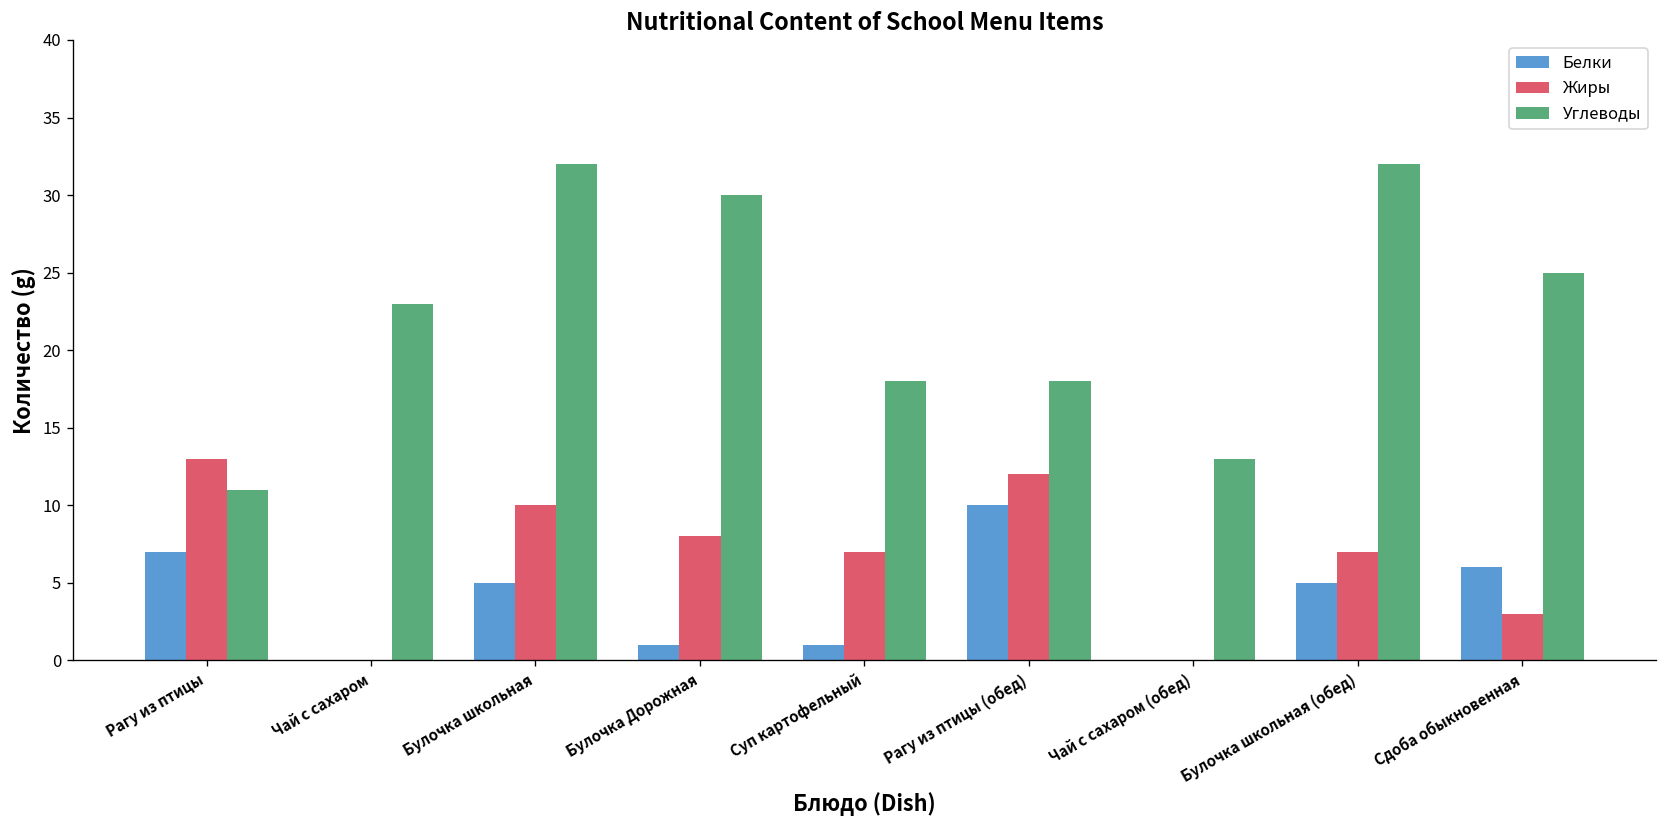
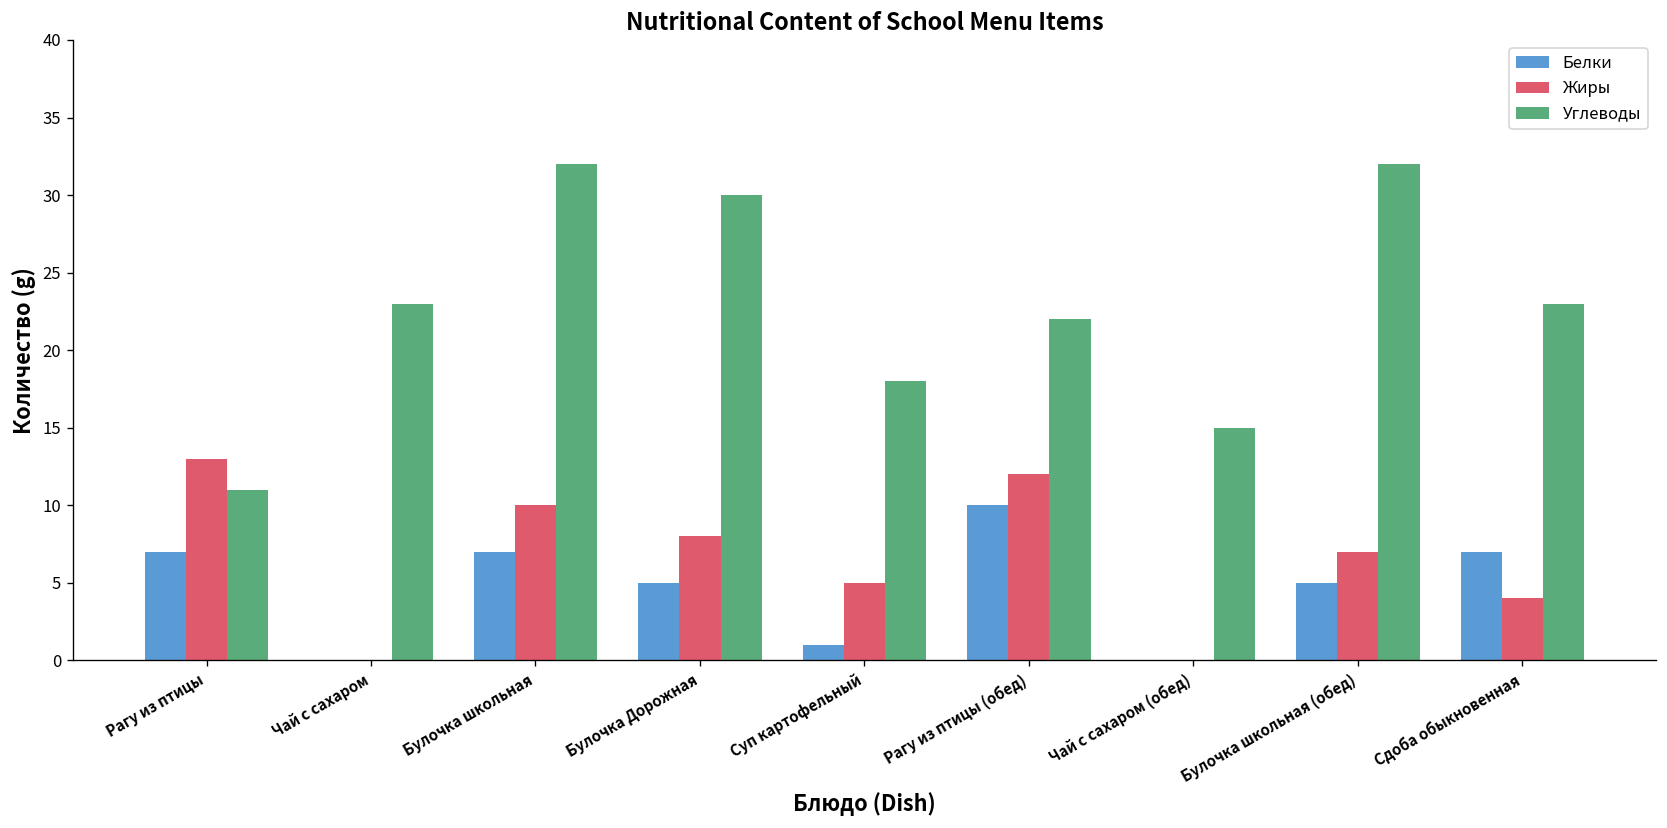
Белки, Булочка школьная: 5 -> 7
Белки, Булочка Дорожная: 1 -> 5
Жиры, Суп картофельный: 7 -> 5
Углеводы, Рагу из птицы (обед): 18 -> 22
Углеводы, Чай с сахаром (обед): 13 -> 15
Белки, Сдоба обыкновенная: 6 -> 7
Жиры, Сдоба обыкновенная: 3 -> 4
Углеводы, Сдоба обыкновенная: 25 -> 23
